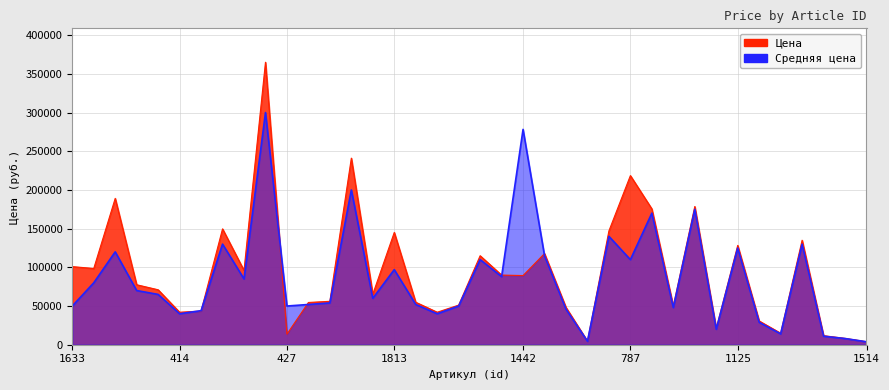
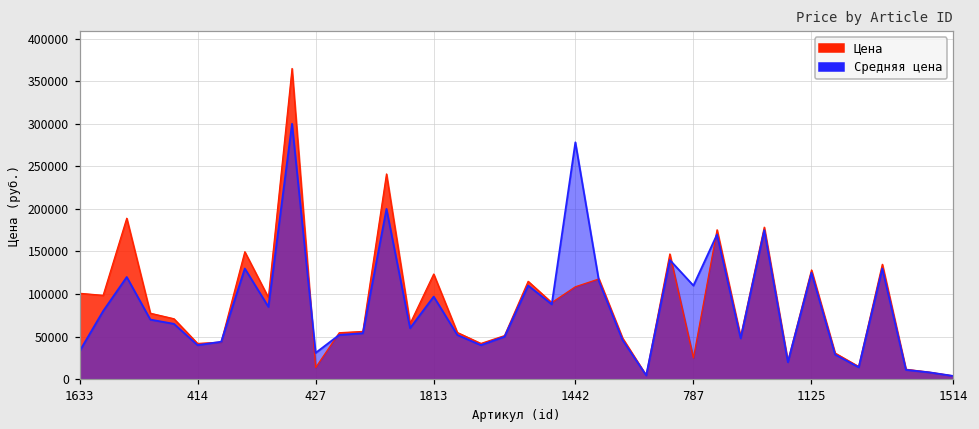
Средняя цена, 1633: 50000 -> 30000
Средняя цена, 427: 50000 -> 30000
Цена, 1813: 150000 -> 120000
Цена, 1442: 90000 -> 110000
Цена, 787: 220000 -> 30000
